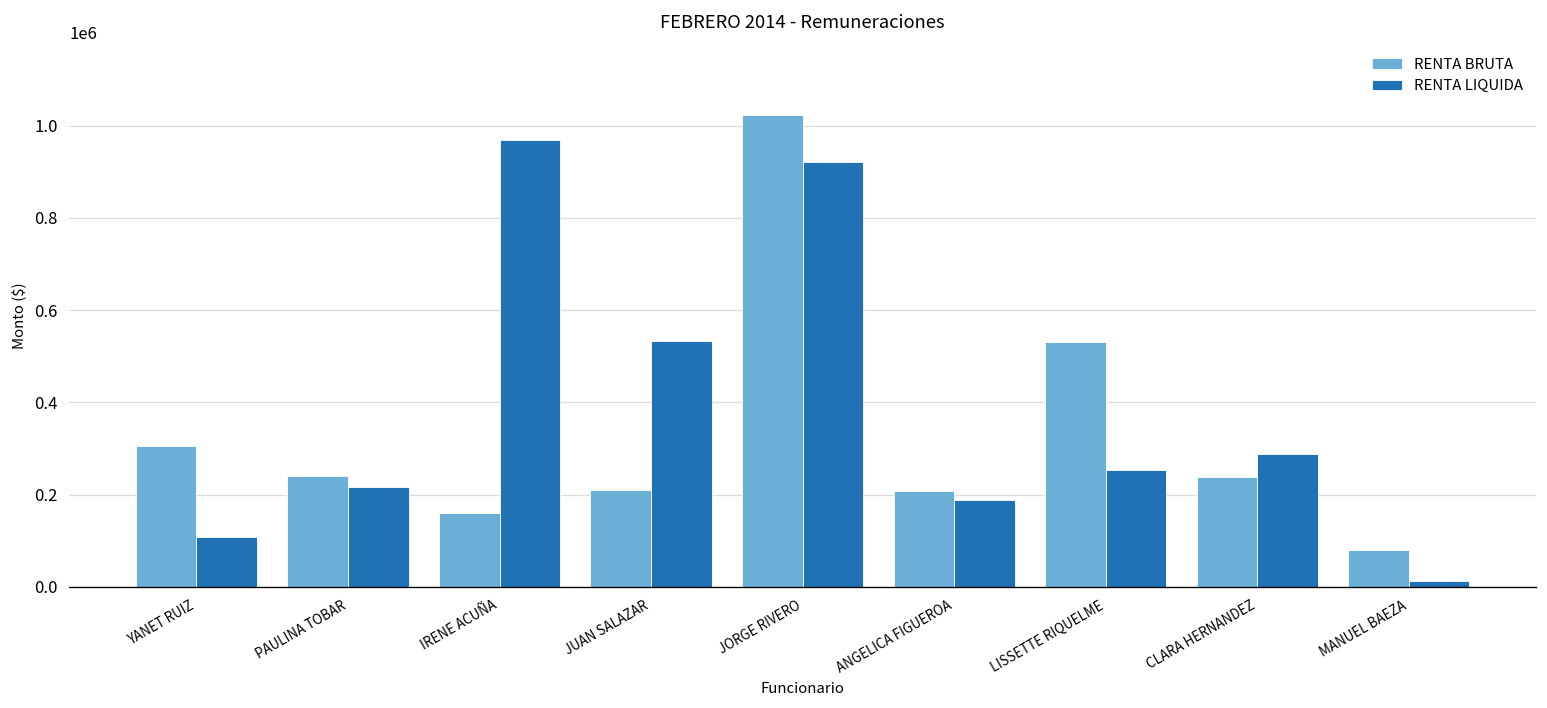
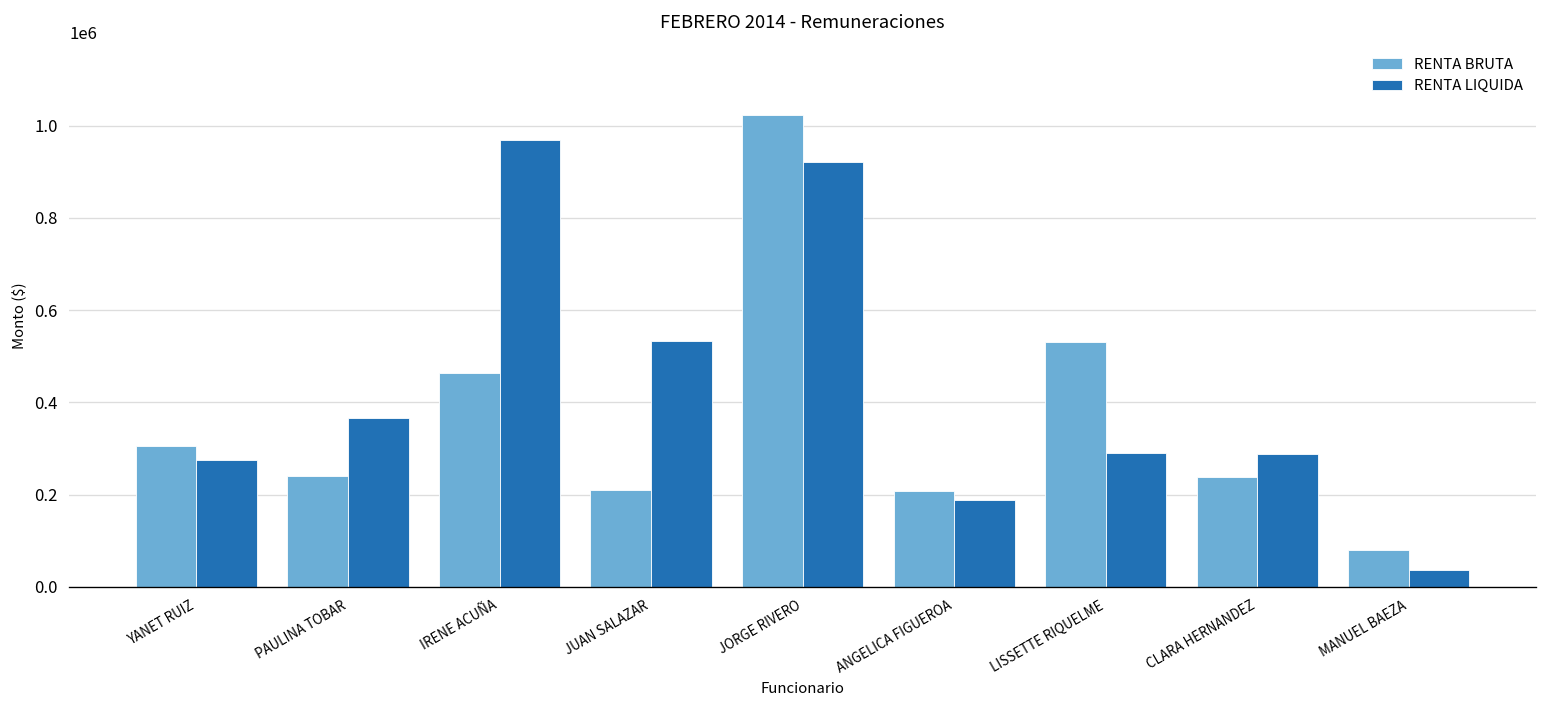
RENTA LIQUIDA, YANET RUIZ: 110000 -> 270000
RENTA LIQUIDA, PAULINA TOBAR: 220000 -> 370000
RENTA BRUTA, IRENE ACUÑA: 160000 -> 460000
RENTA LIQUIDA, LISSETTE RIQUELME: 250000 -> 290000
RENTA LIQUIDA, MANUEL BAEZA: 10000 -> 40000
